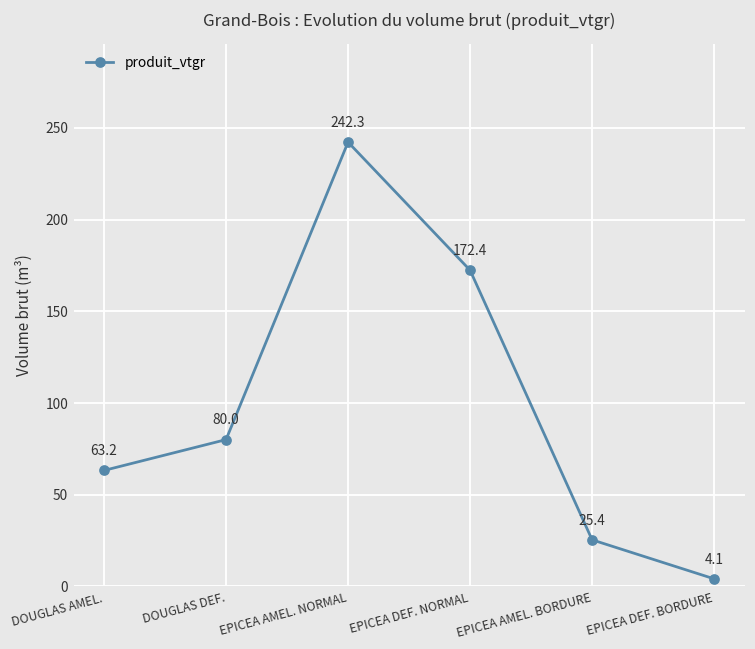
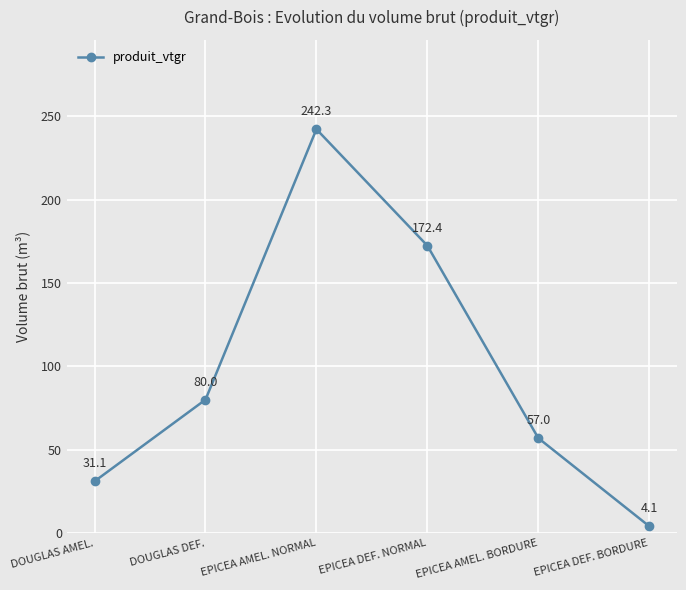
DOUGLAS AMEL.: 63.2 -> 31.1
EPICEA AMEL. BORDURE: 25.4 -> 57.0
